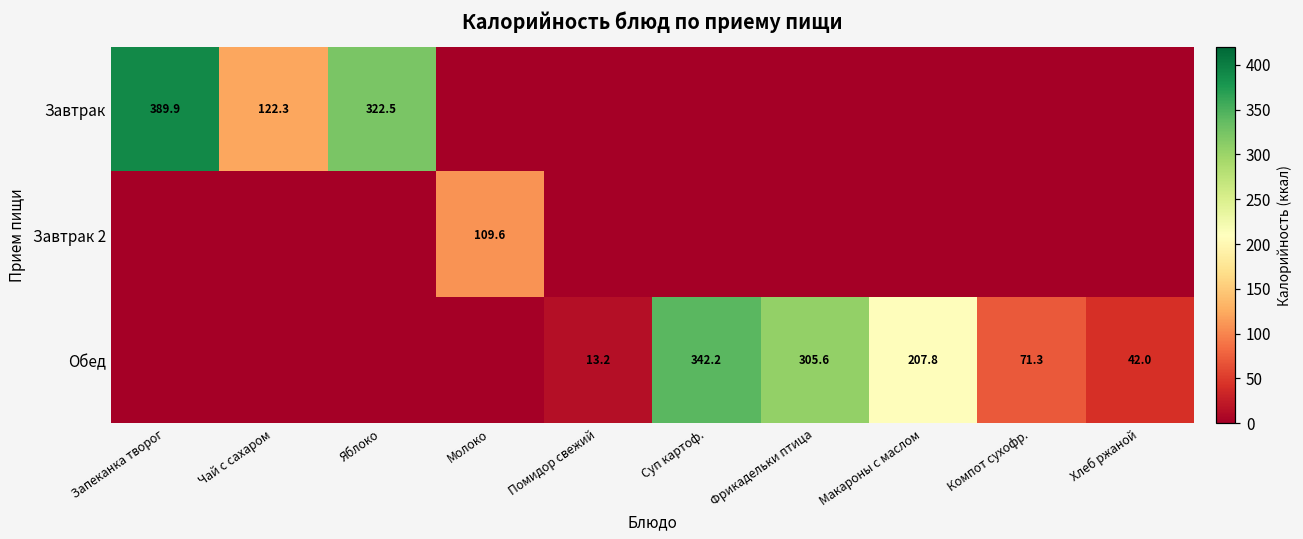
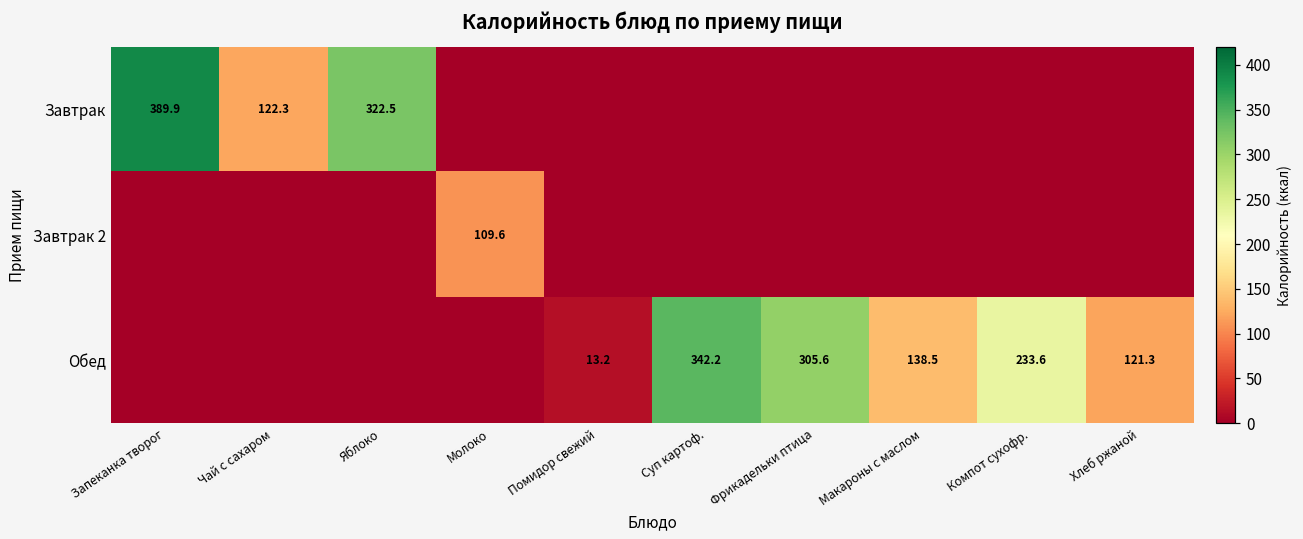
Обед, Макароны с маслом: 207.8 -> 138.5
Обед, Компот сухофр.: 71.3 -> 233.6
Обед, Хлеб ржаной: 42.0 -> 121.3
